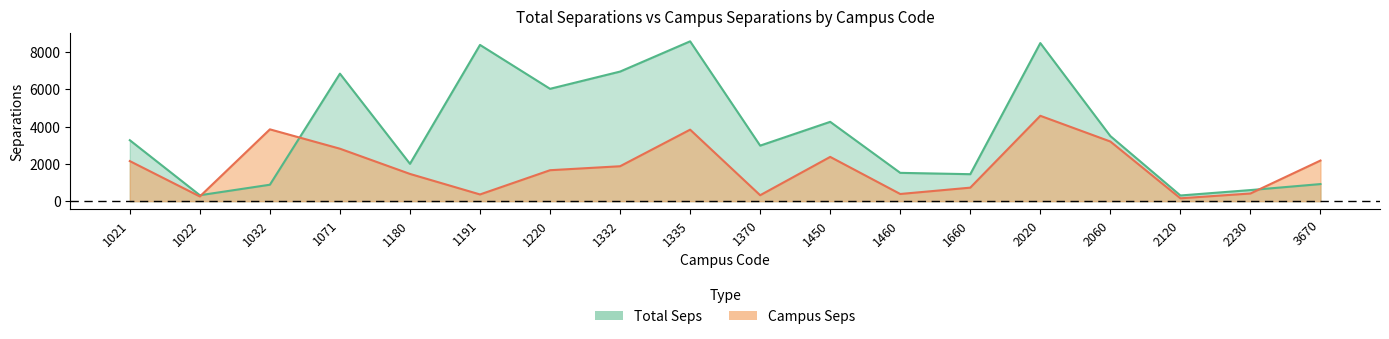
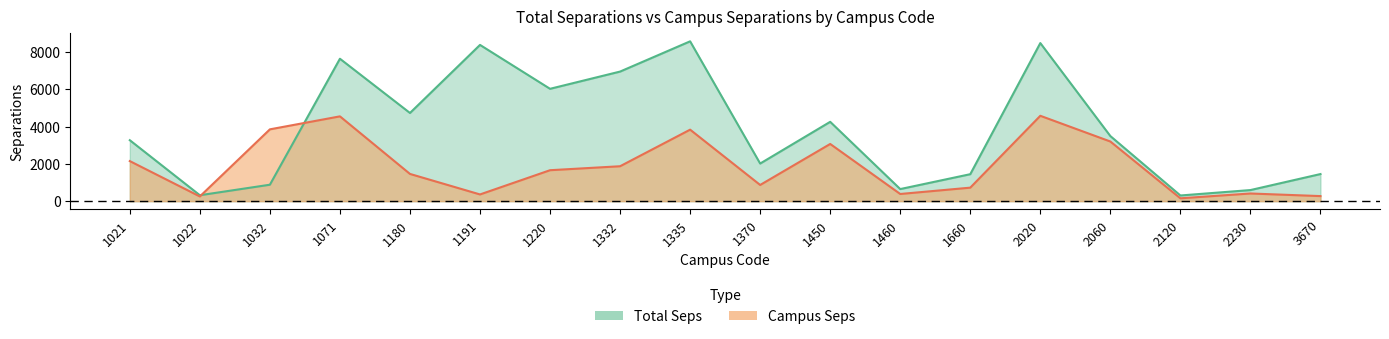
Total Seps, 1071: 6800 -> 7600
Campus Seps, 1071: 2800 -> 4500
Total Seps, 1180: 2000 -> 4700
Total Seps, 1370: 3000 -> 2000
Campus Seps, 1370: 300 -> 900
Campus Seps, 1450: 2400 -> 3100
Total Seps, 1460: 1500 -> 600
Total Seps, 3670: 900 -> 1500
Campus Seps, 3670: 2200 -> 300
